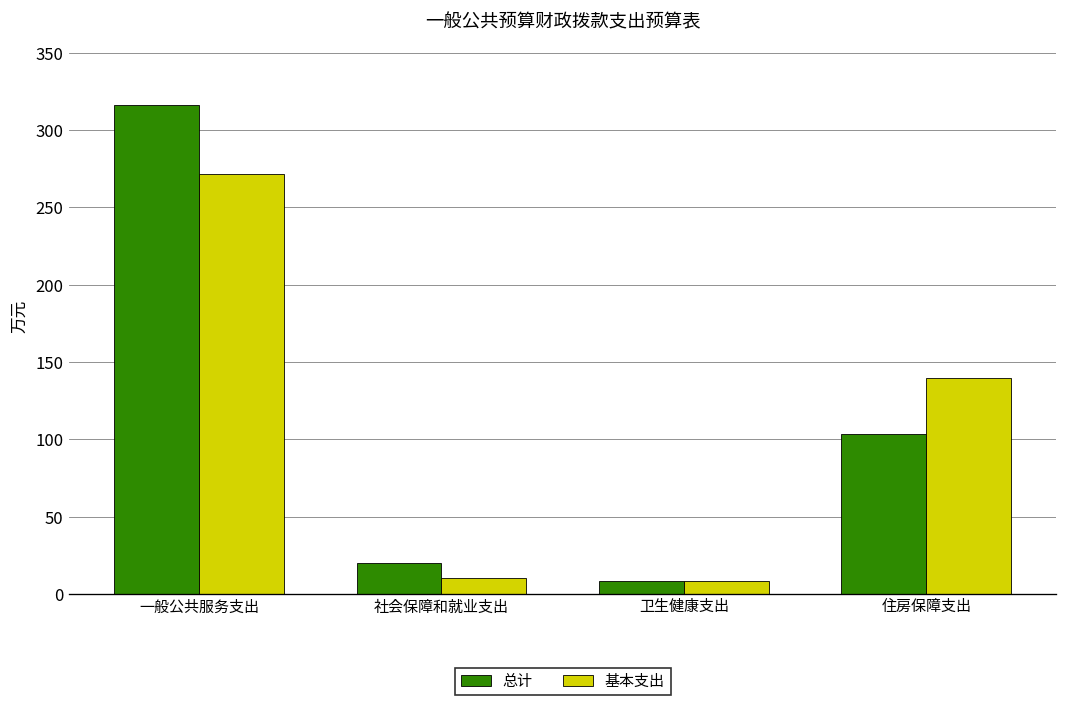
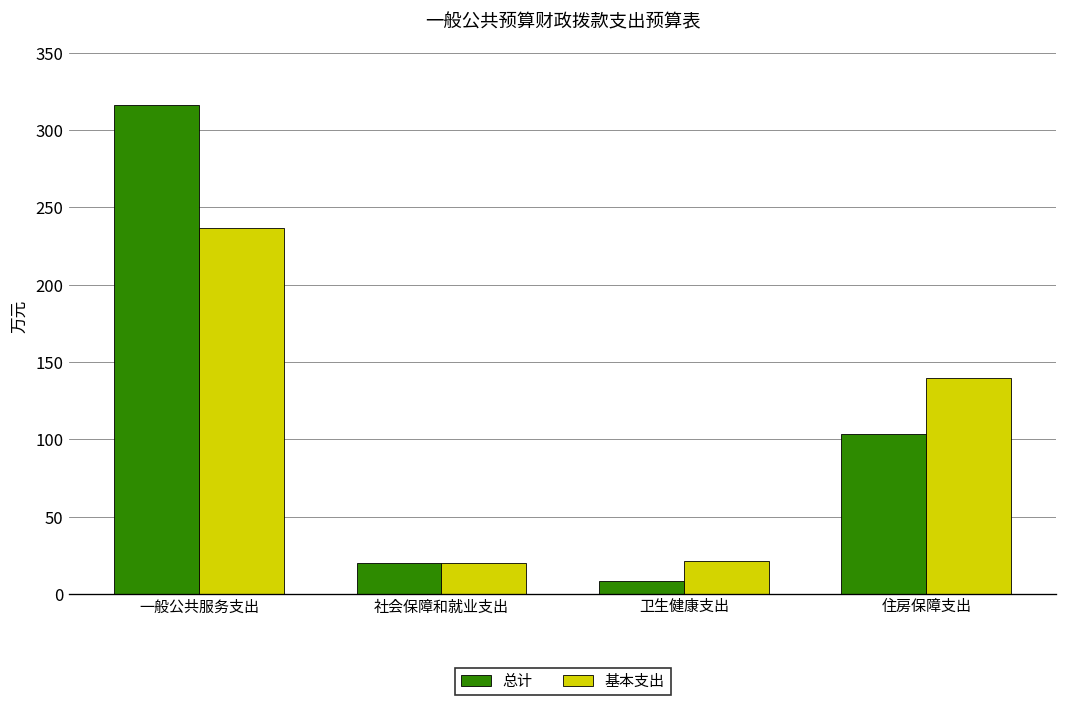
基本支出, 一般公共服务支出: 272 -> 237
基本支出, 社会保障和就业支出: 10 -> 20
基本支出, 卫生健康支出: 8 -> 22
